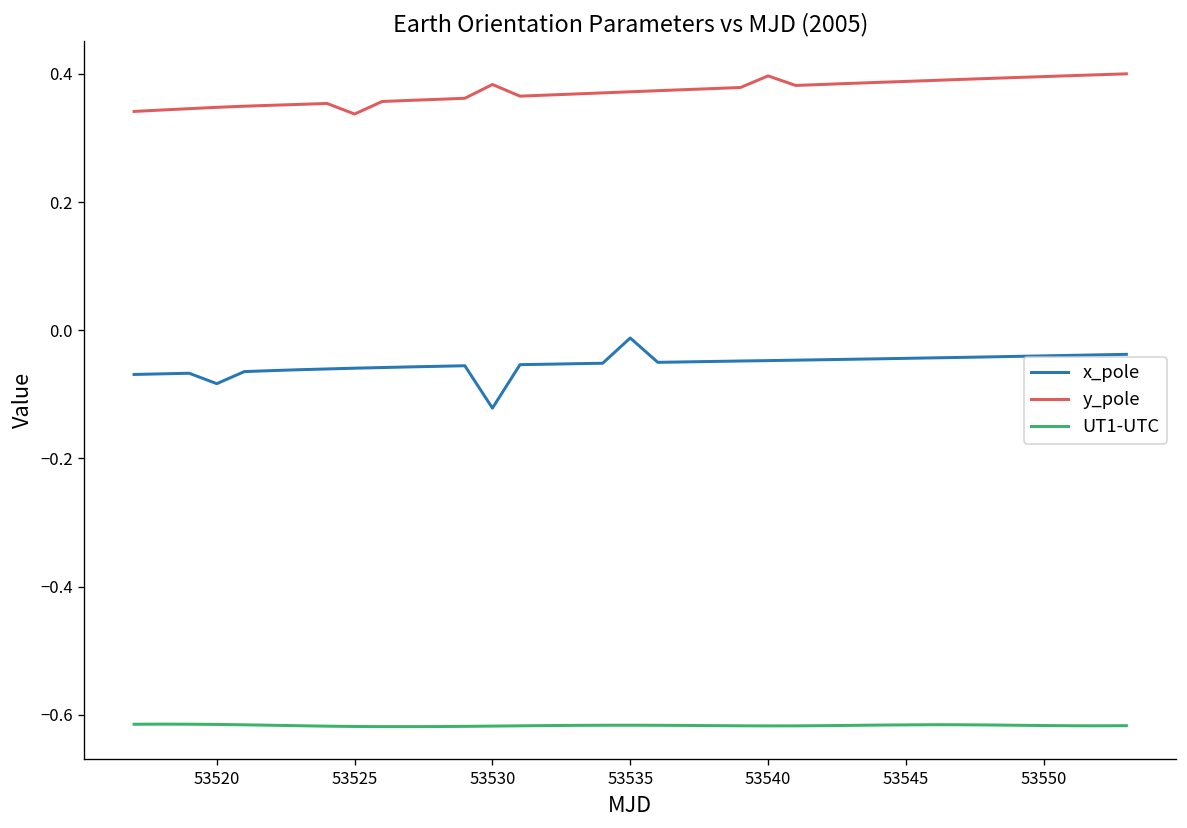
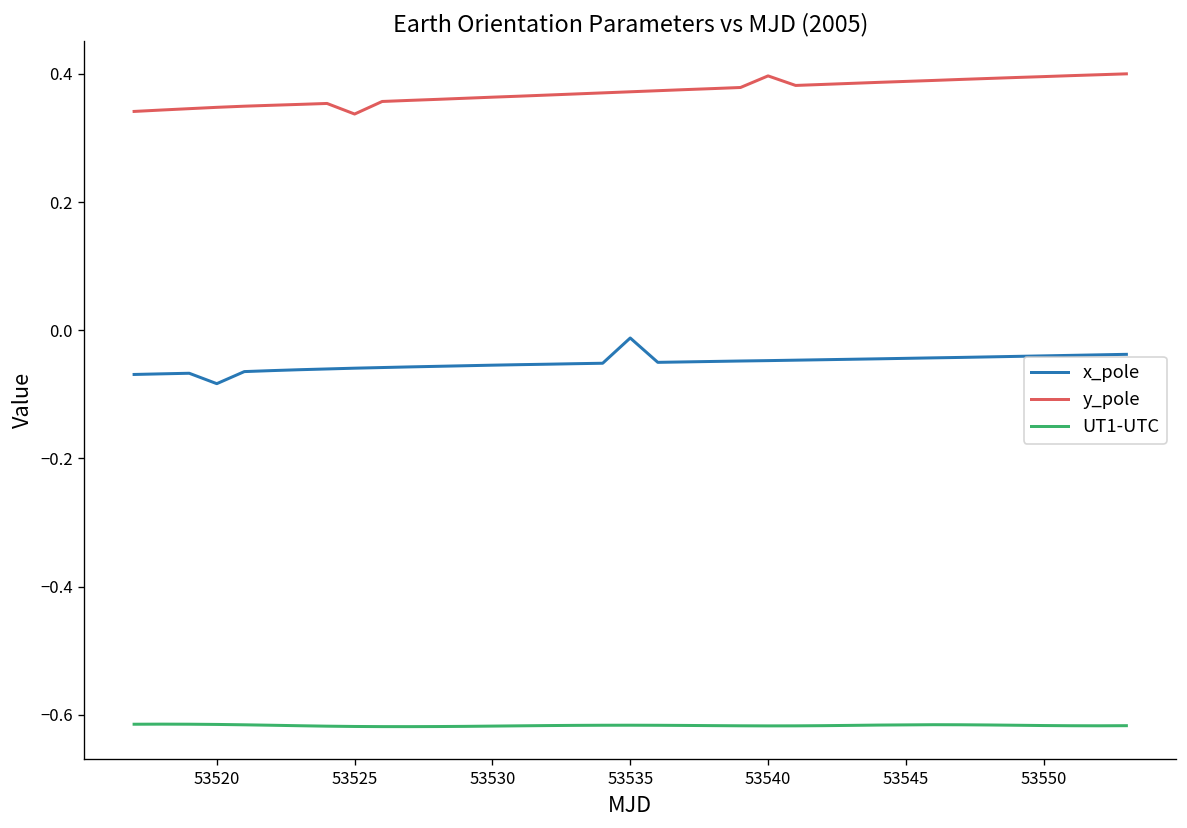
x_pole, 53530: -0.12 -> -0.05
y_pole, 53530: 0.38 -> 0.36
